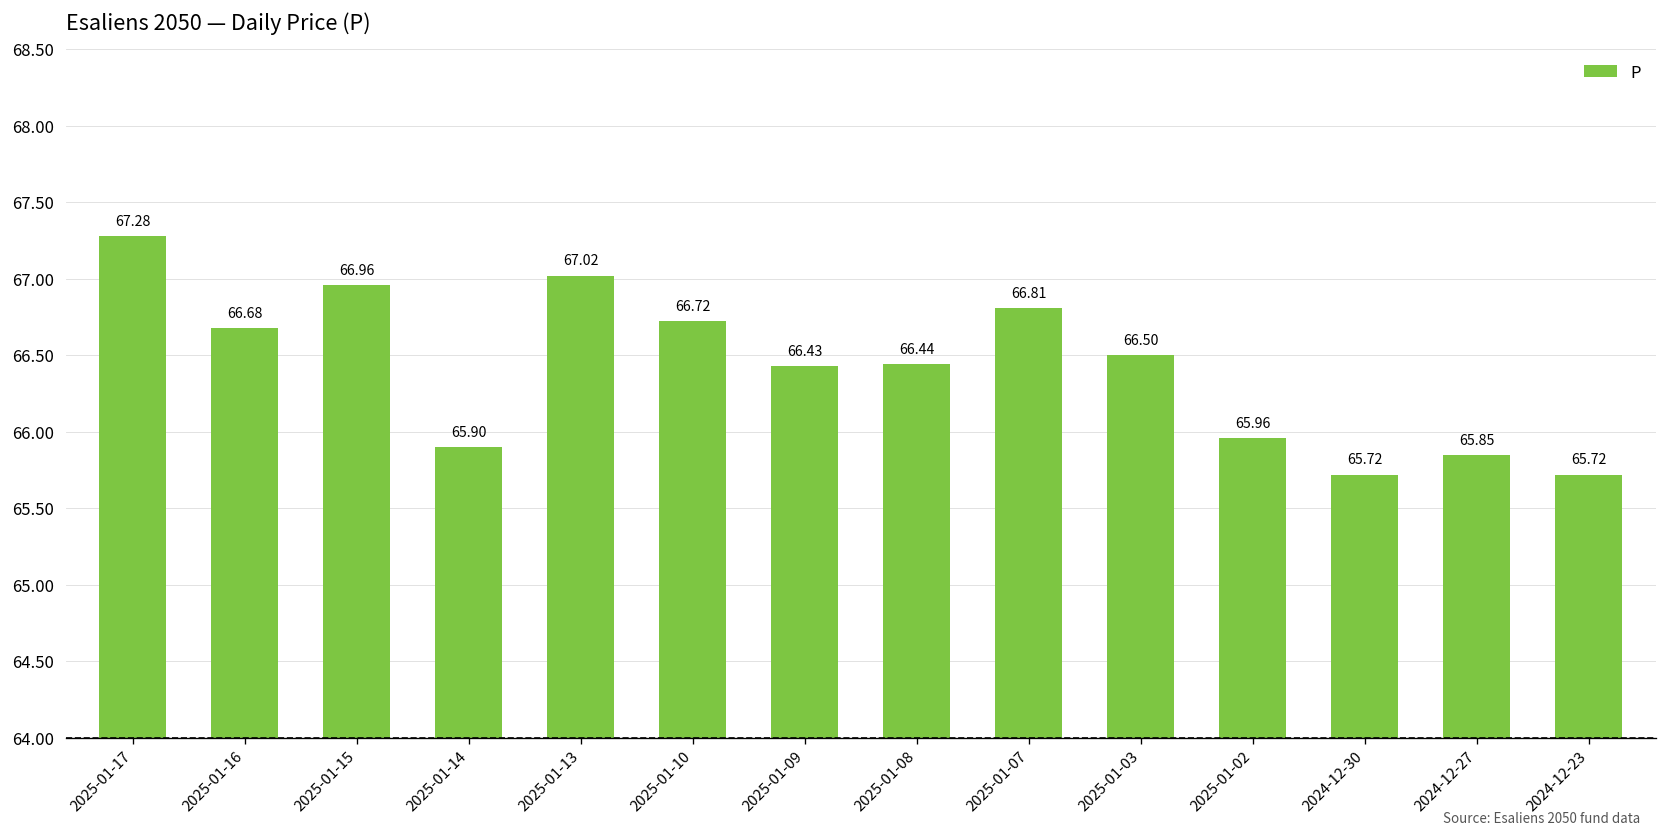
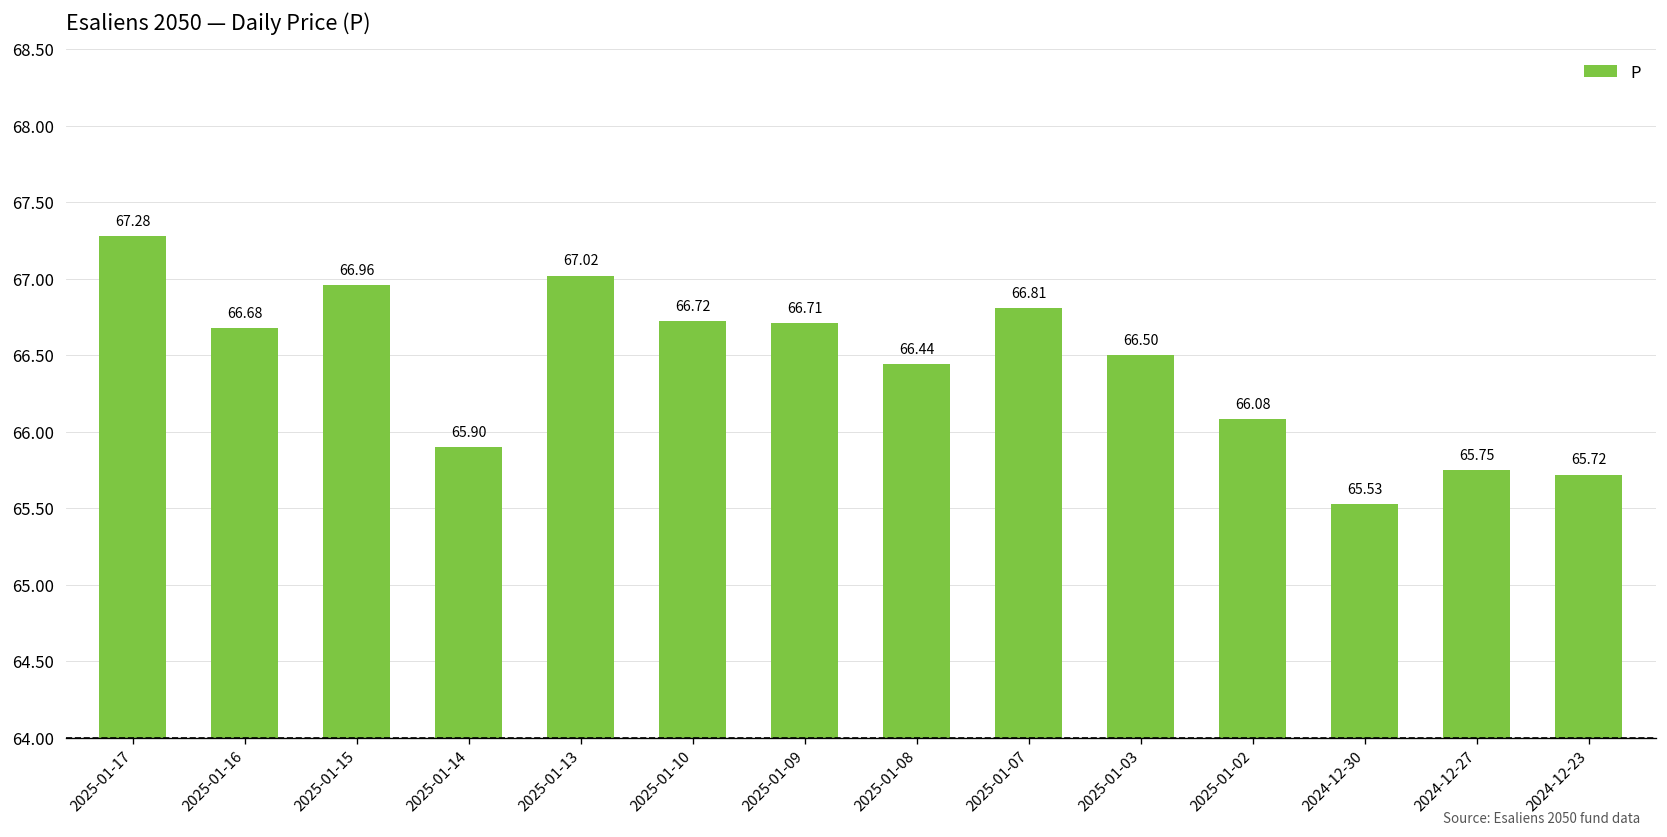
2025-01-09: 66.43 -> 66.71
2025-01-02: 65.96 -> 66.08
2024-12-30: 65.72 -> 65.53
2024-12-27: 65.85 -> 65.75
